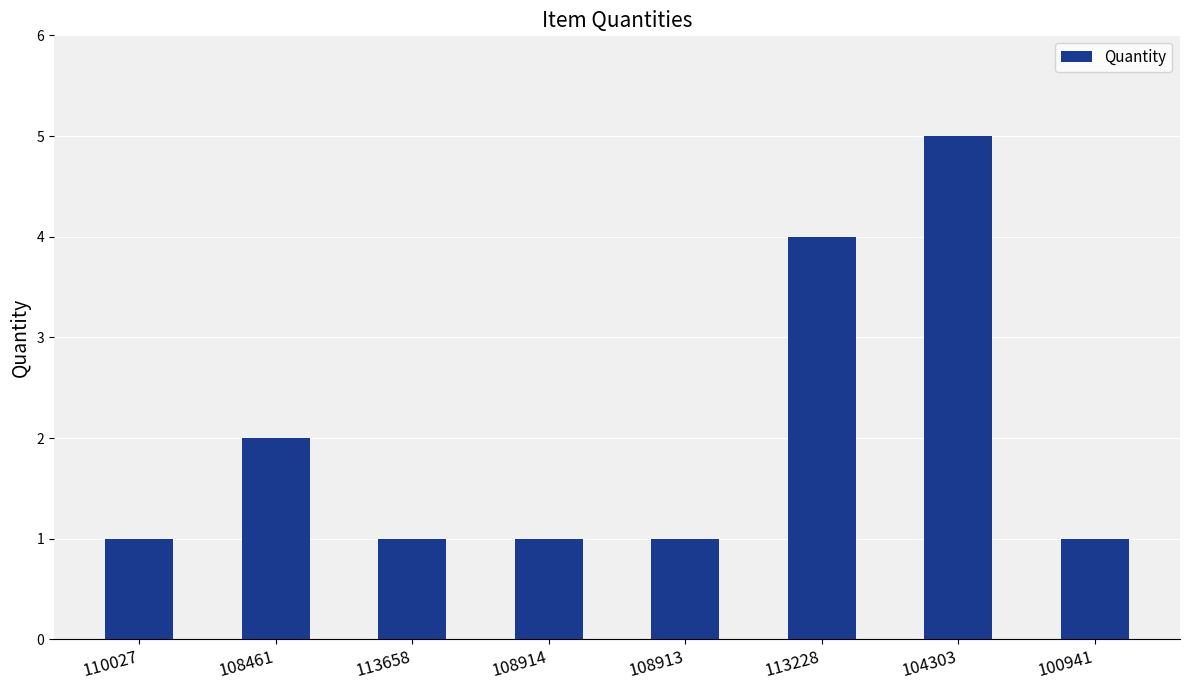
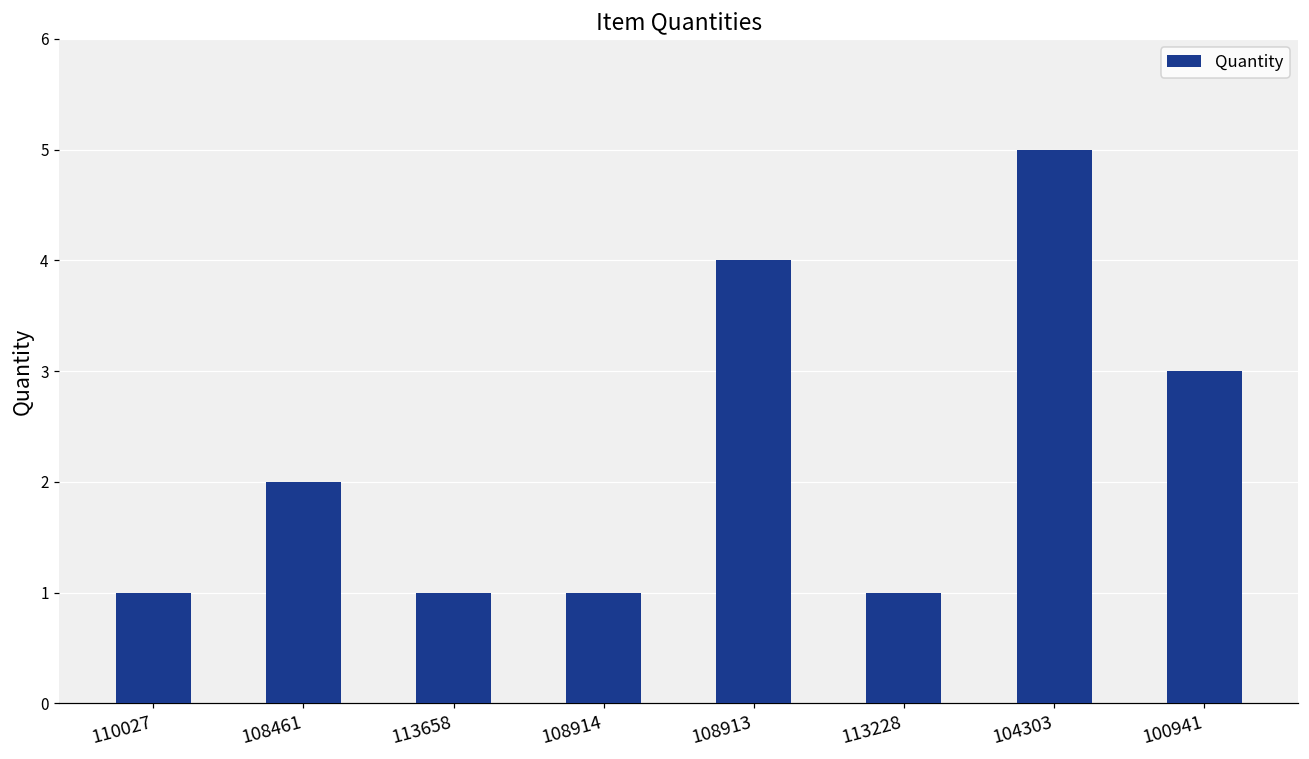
108913: 1 -> 4
113228: 4 -> 1
100941: 1 -> 3
